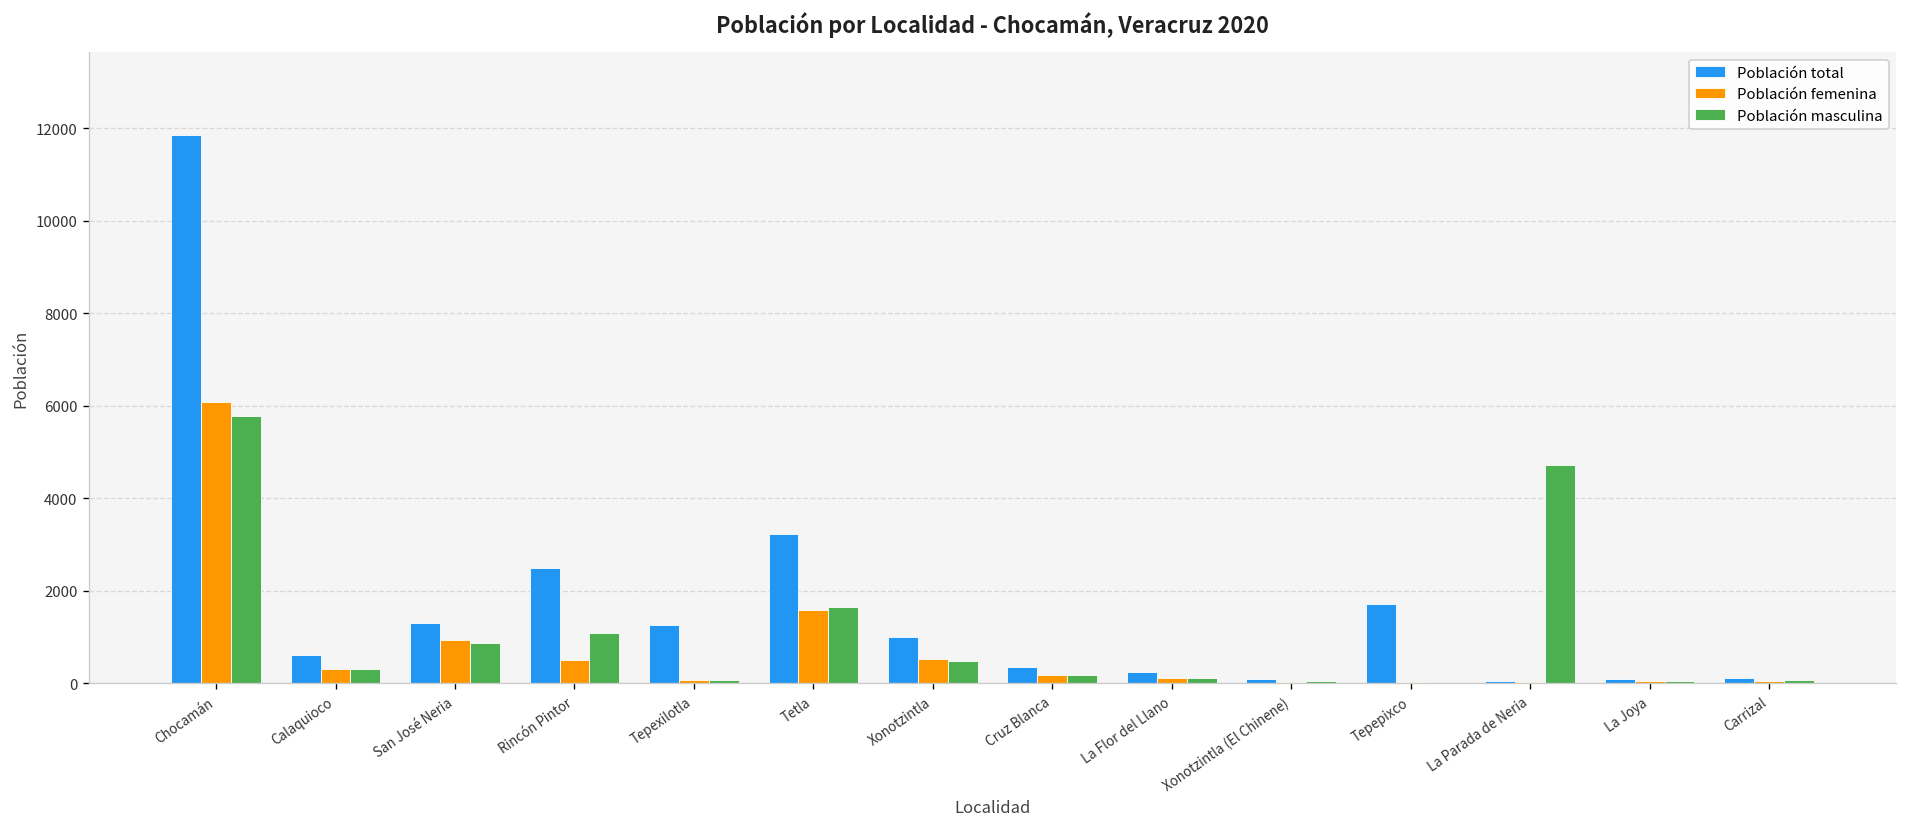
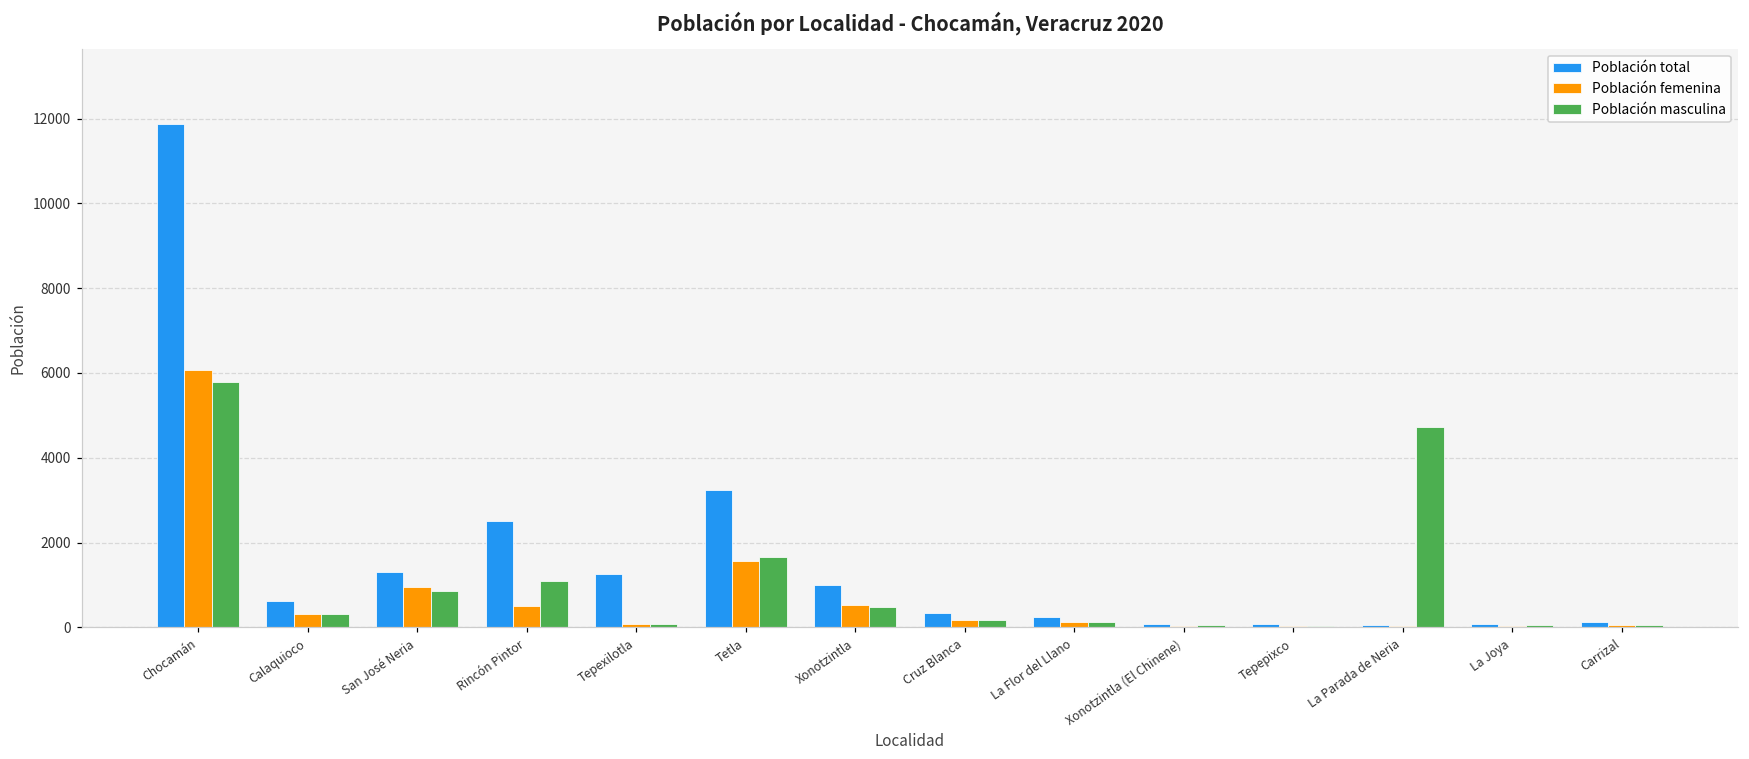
Población total, Tepepixco: 1700 -> 100
